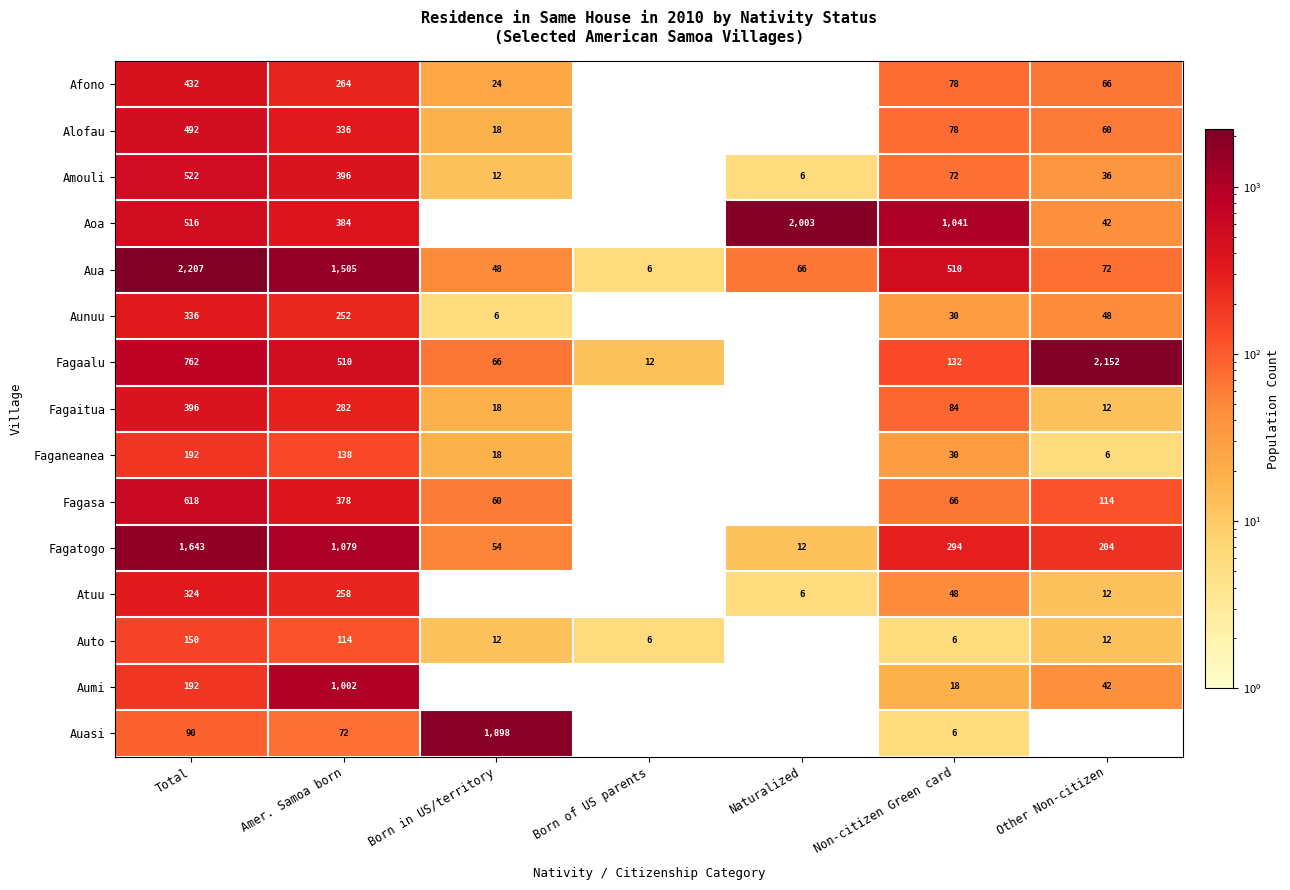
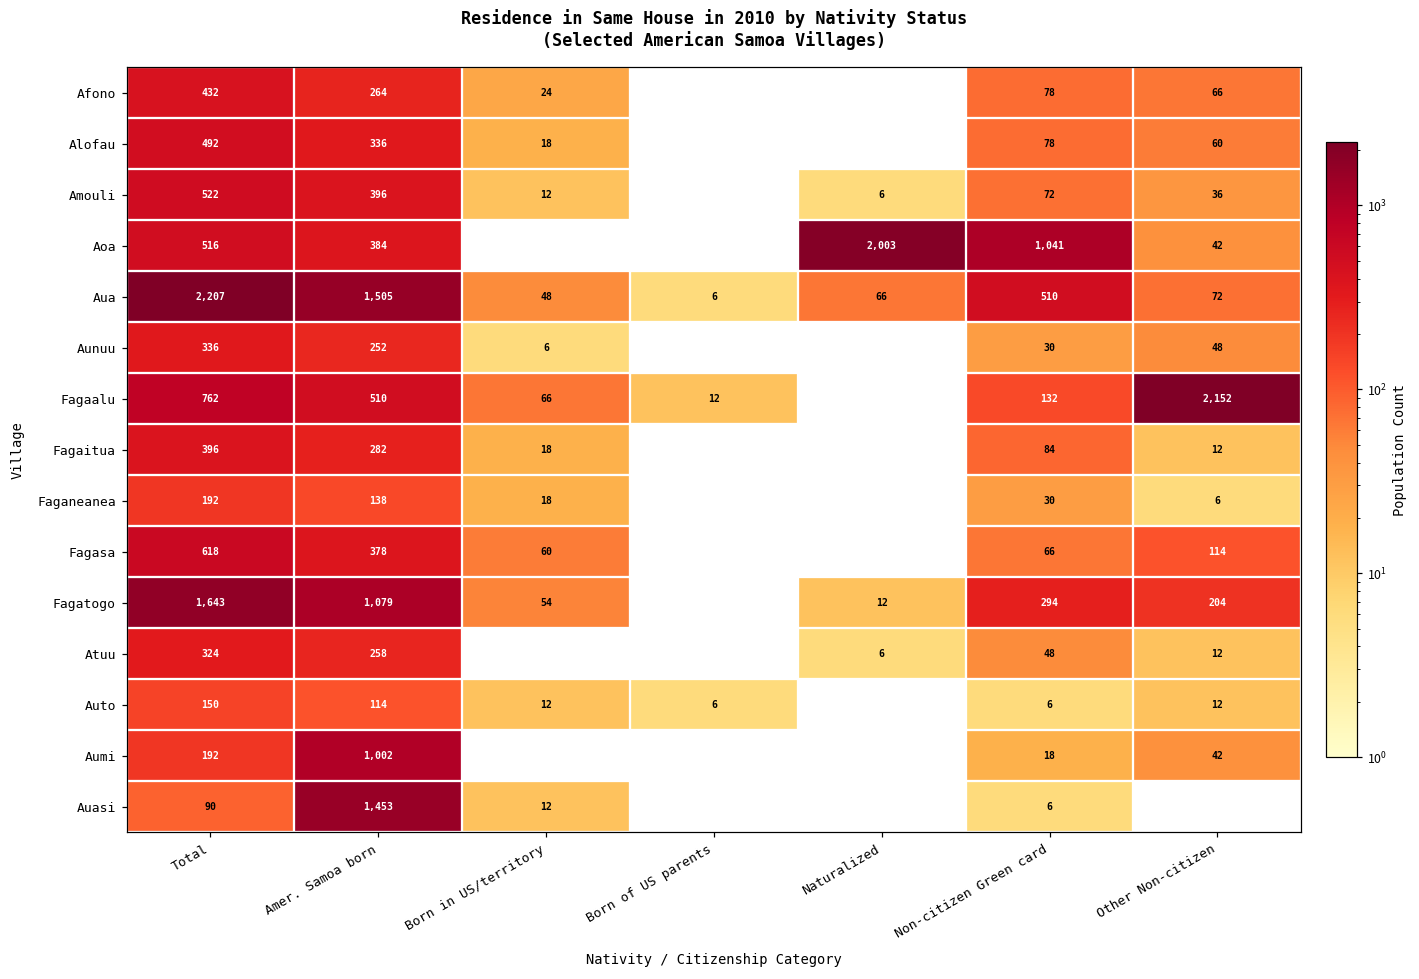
Auasi, Amer. Samoa born: 72 -> 1,453
Auasi, Born in US/territory: 1,898 -> 12
